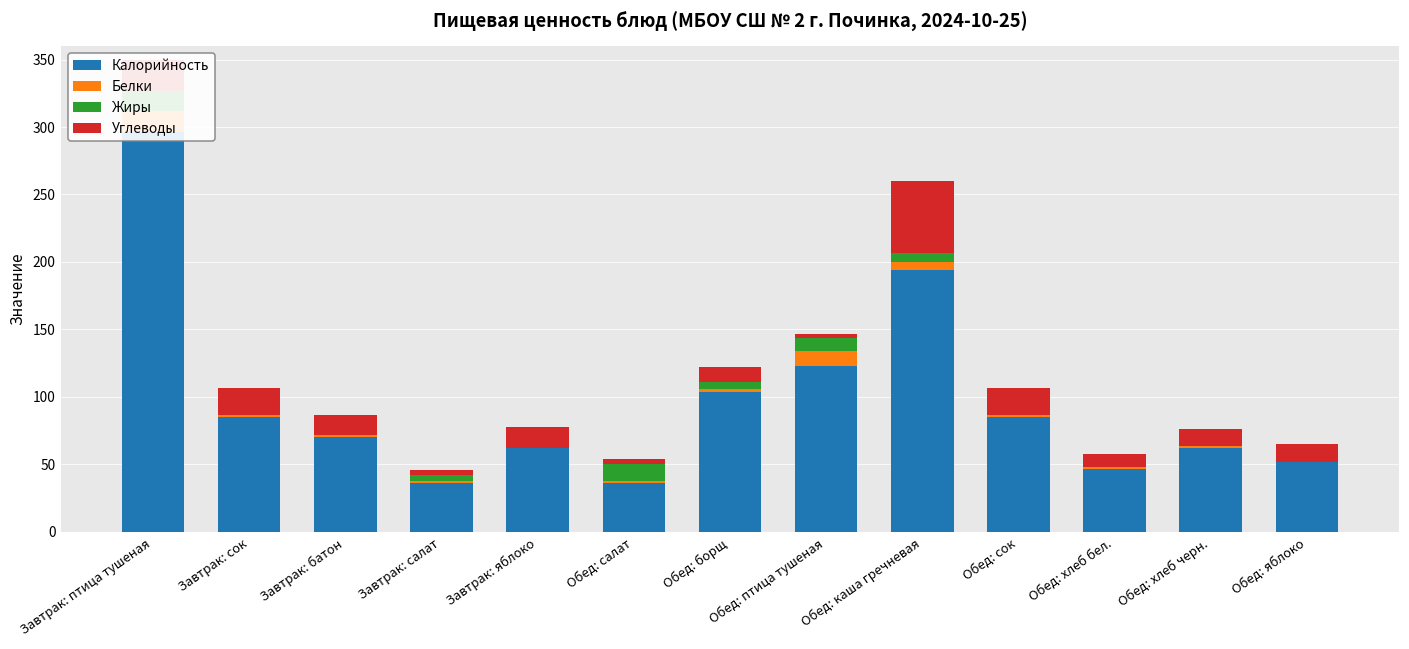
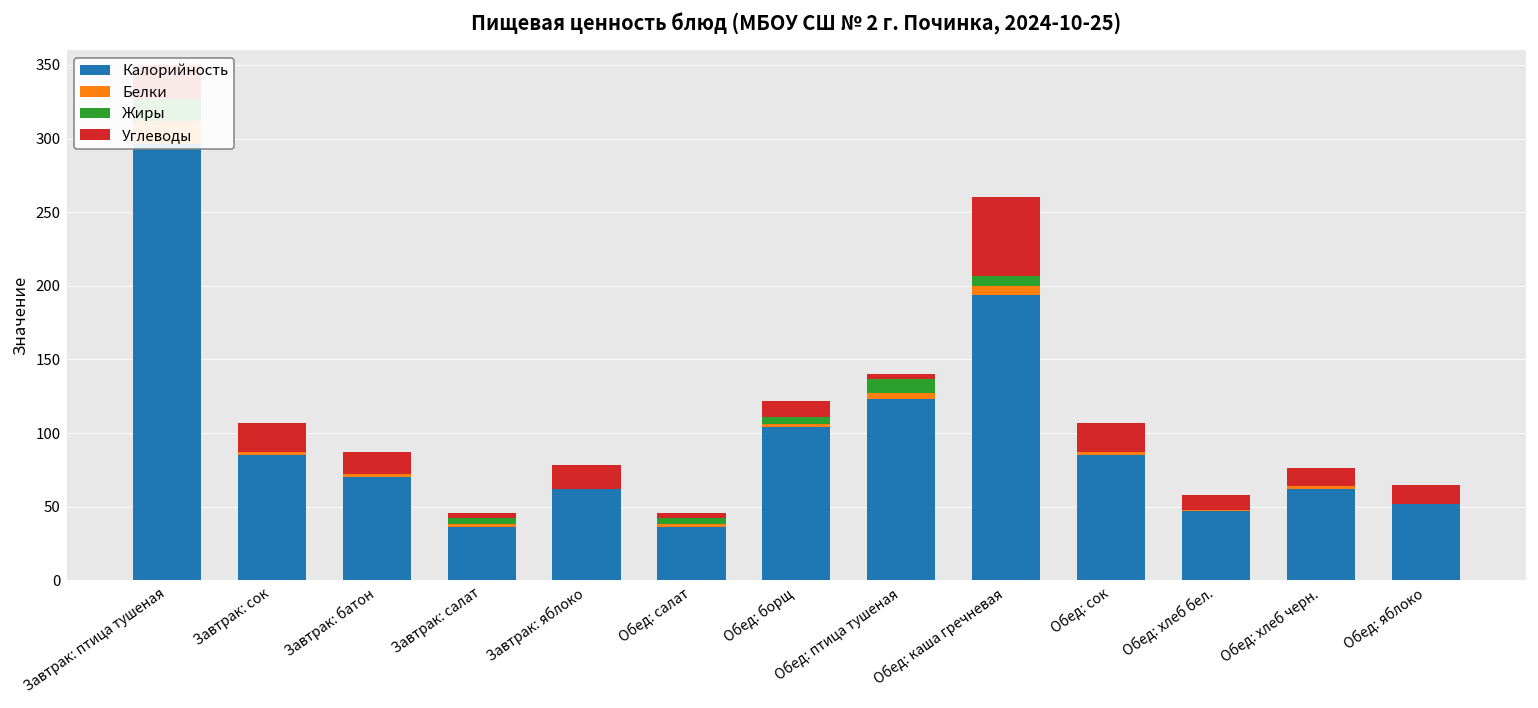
Жиры, Обед: салат: 12 -> 4
Белки, Обед: птица тушеная: 11 -> 4
